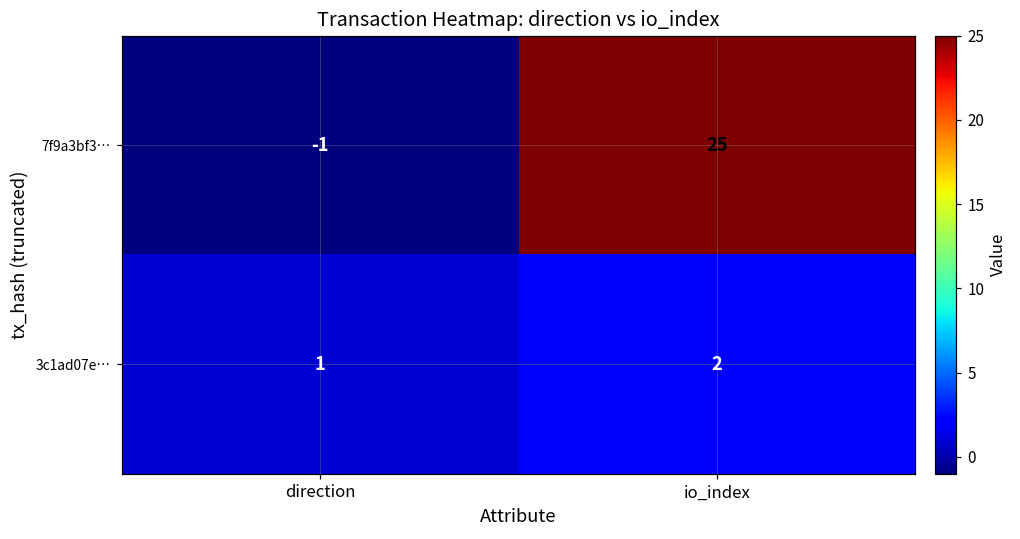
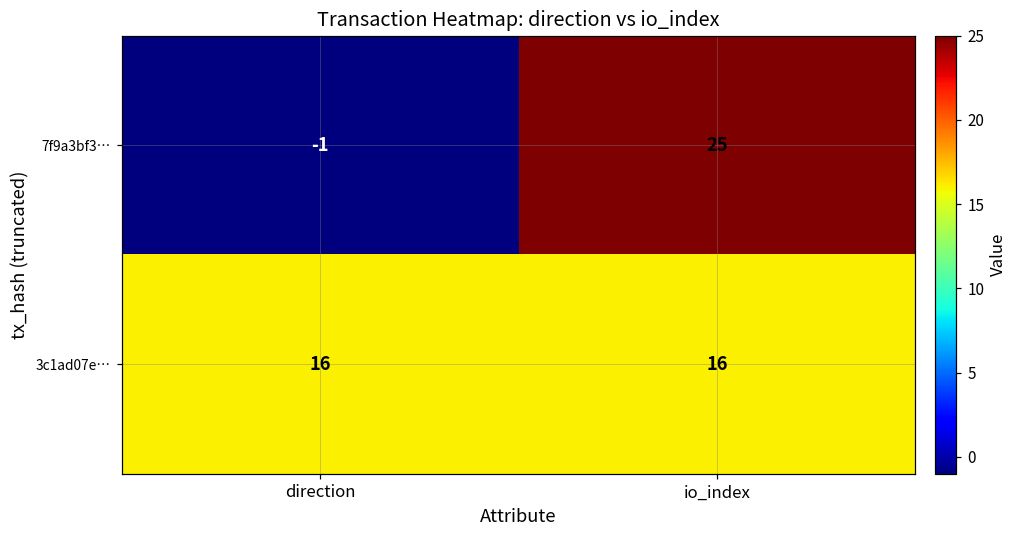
3c1ad07e…, direction: 1 -> 16
3c1ad07e…, io_index: 2 -> 16
